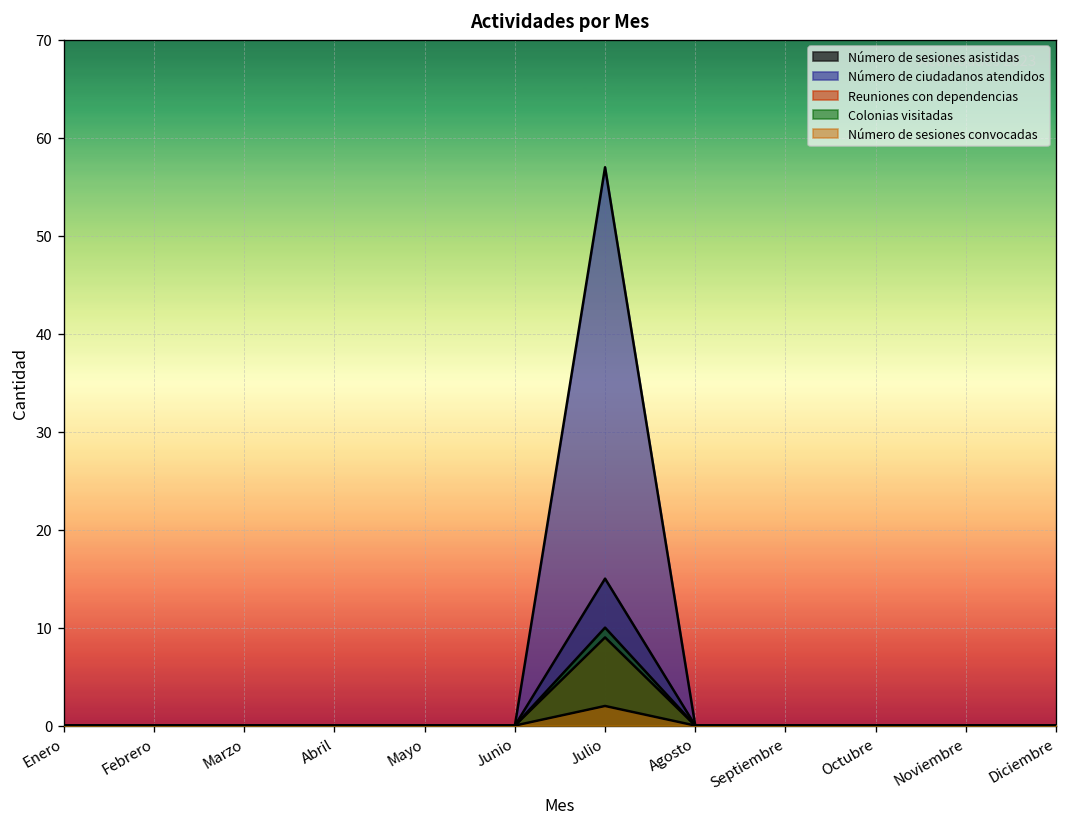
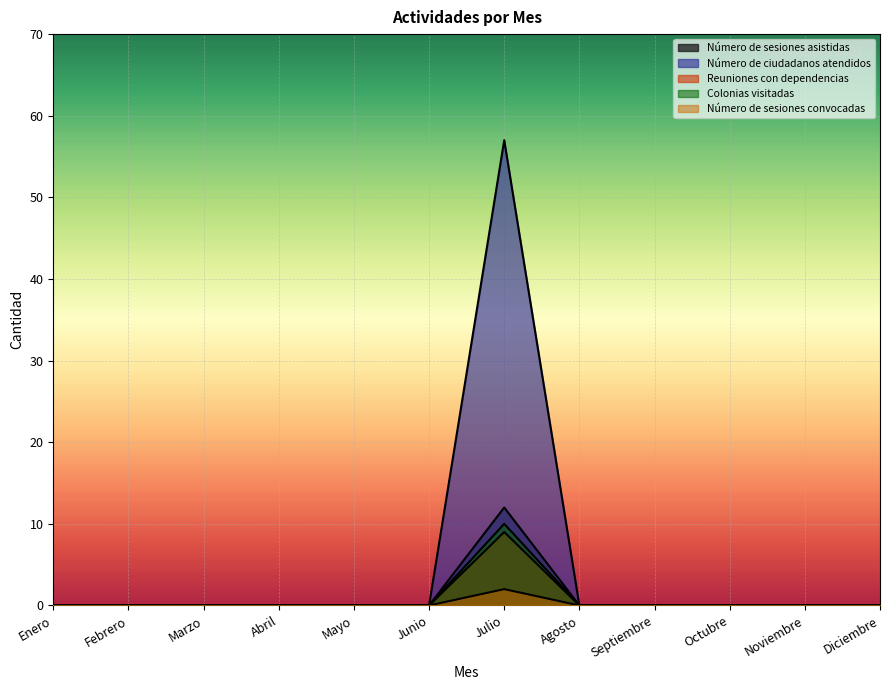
Número de sesiones asistidas, Julio: 15 -> 12
